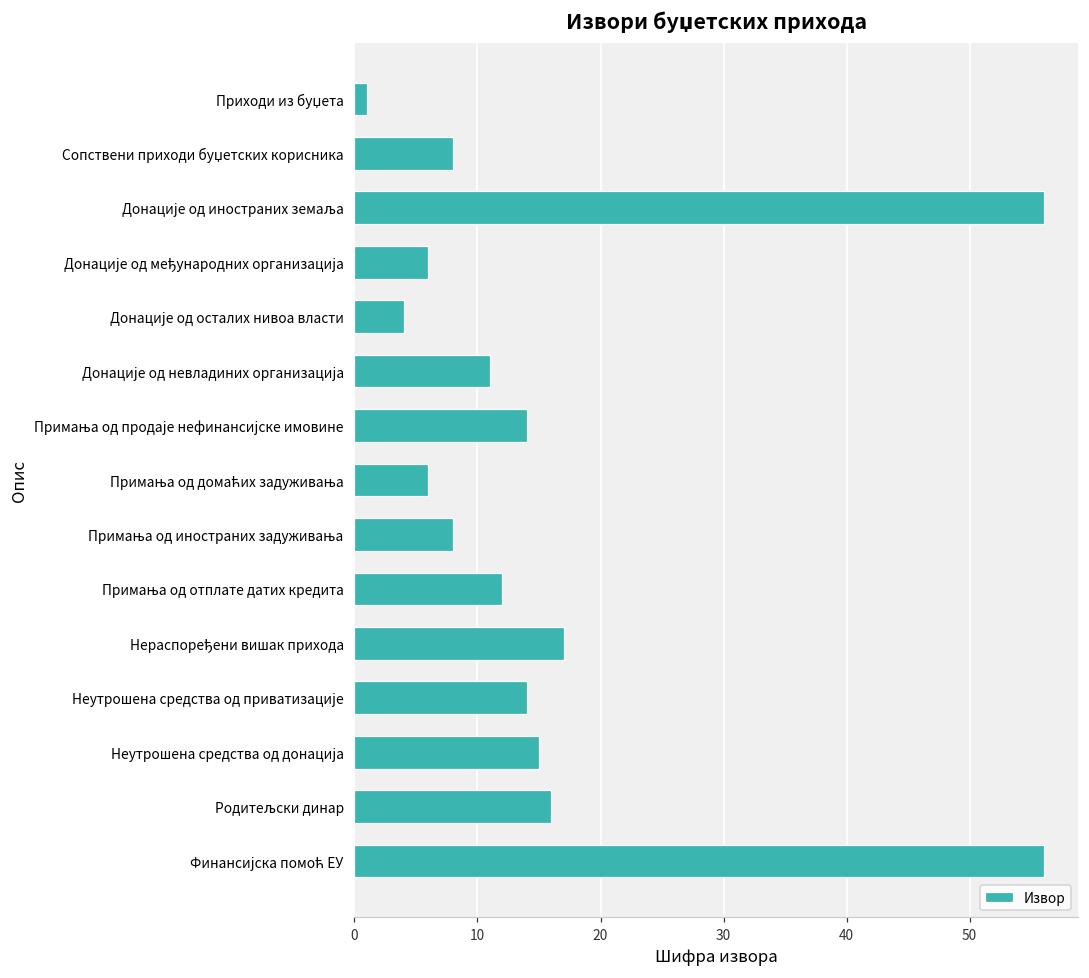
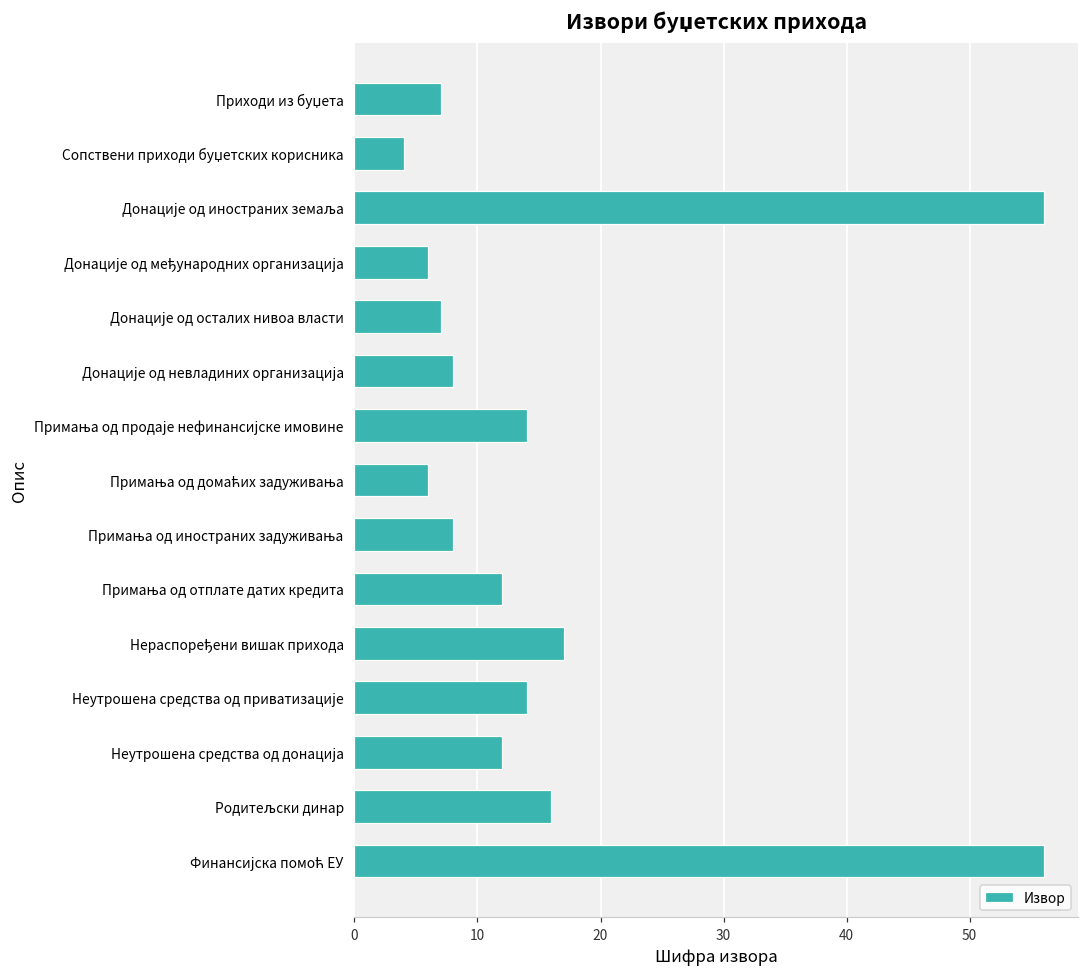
Приходи из буџета: 1 -> 7
Сопствени приходи буџетских корисника: 8 -> 4
Донације од осталих нивоа власти: 4 -> 7
Донације од невладиних организација: 11 -> 8
Неутрошена средства од донација: 15 -> 12
